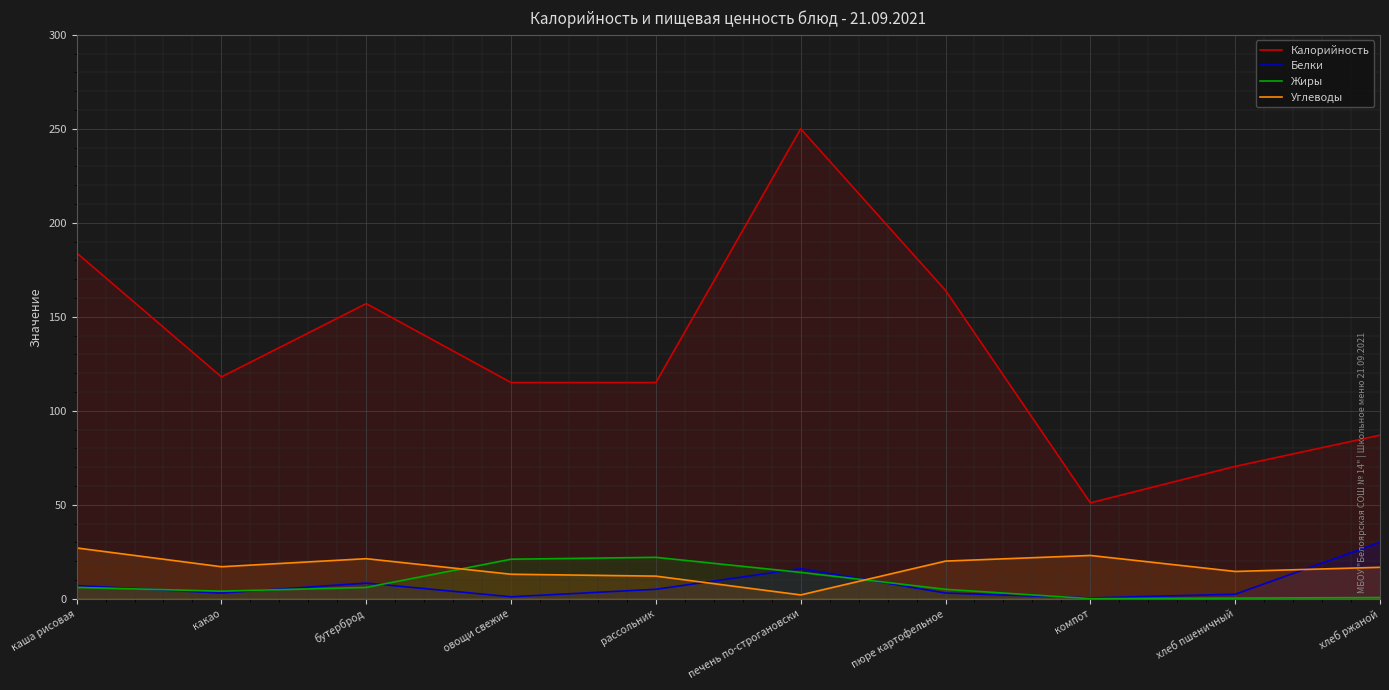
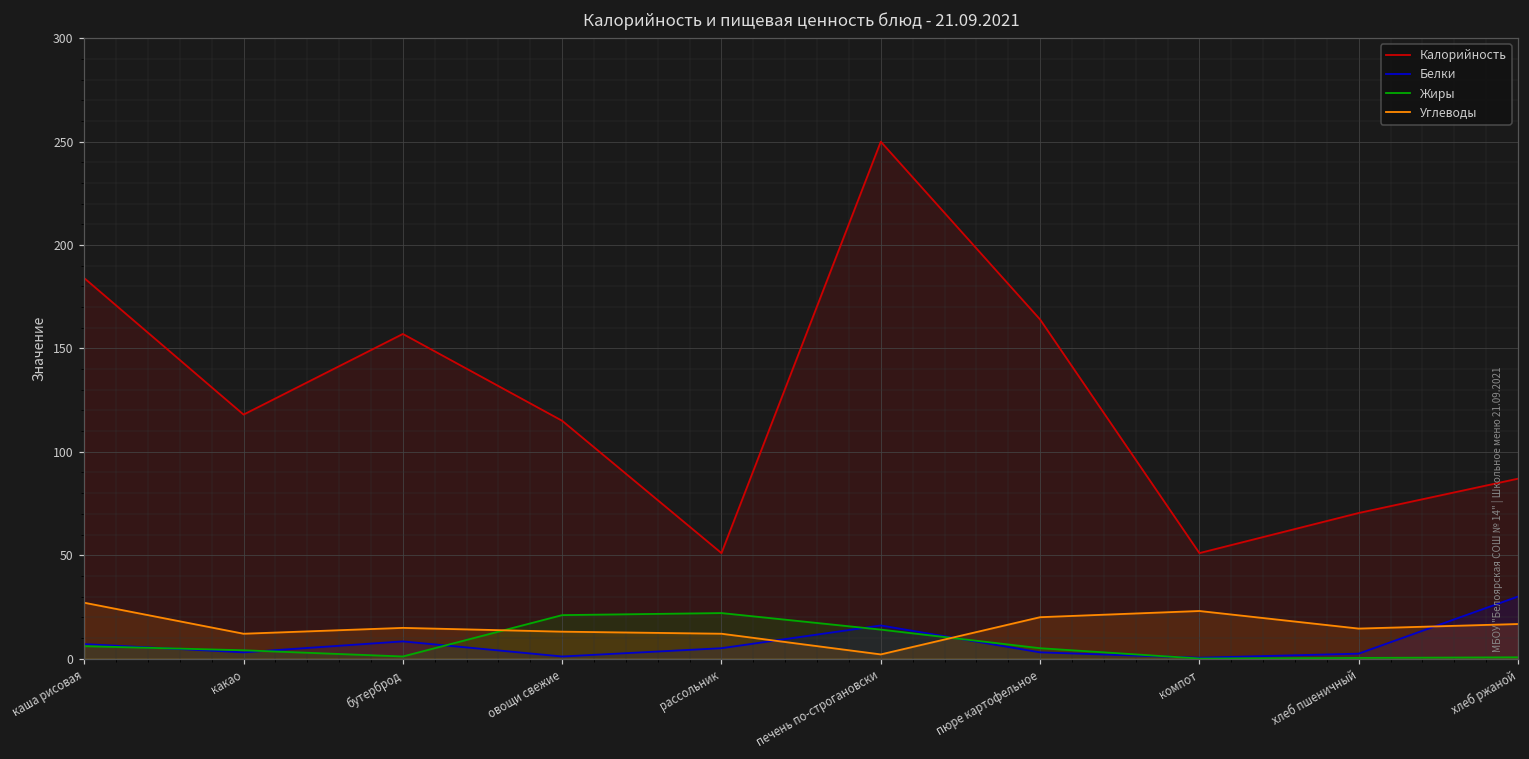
Углеводы, какао: 17 -> 12
Жиры, бутерброд: 6 -> 1
Углеводы, бутерброд: 21 -> 15
Калорийность, рассольник: 115 -> 51
